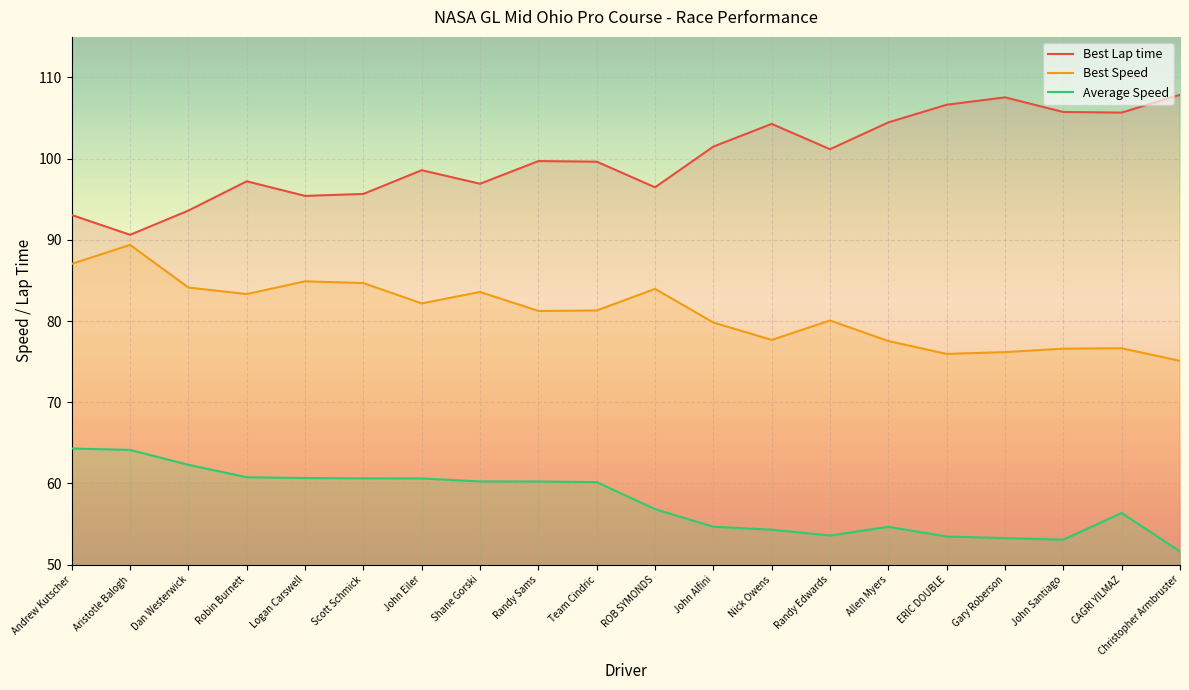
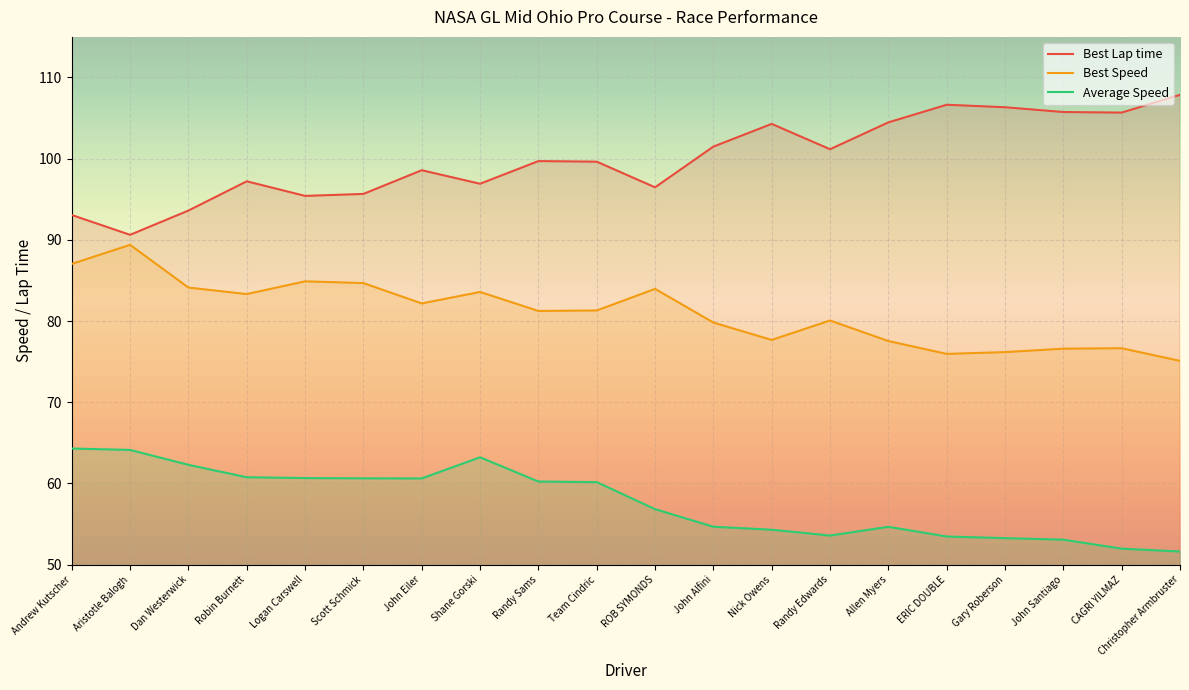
Average Speed, Shane Gorski: 60 -> 63
Best Lap time, Gary Roberson: 108 -> 106
Average Speed, CAGRI YILMAZ: 56 -> 52
